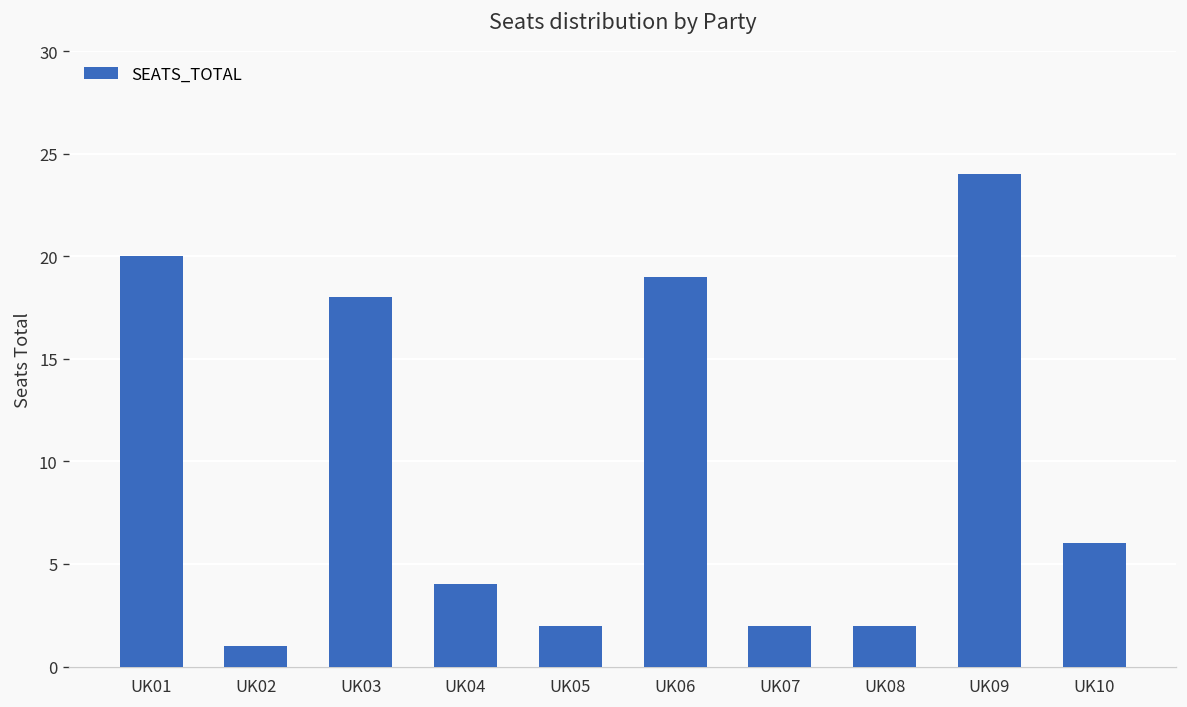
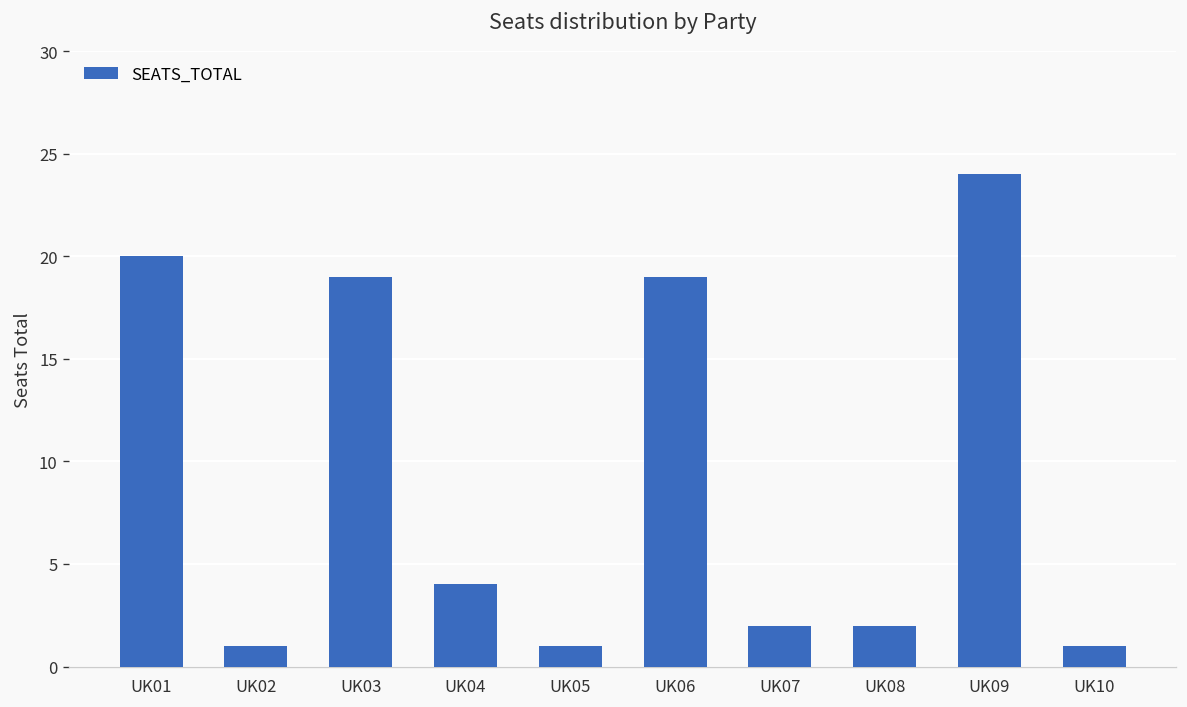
UK03: 18 -> 19
UK05: 2 -> 1
UK10: 6 -> 1
